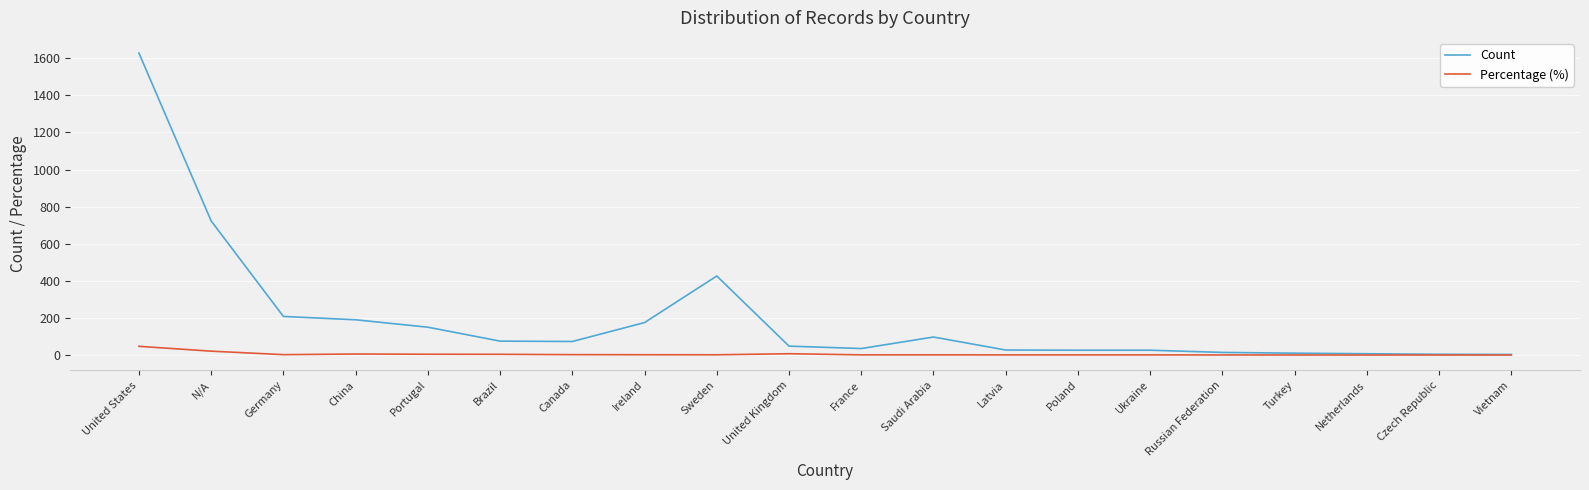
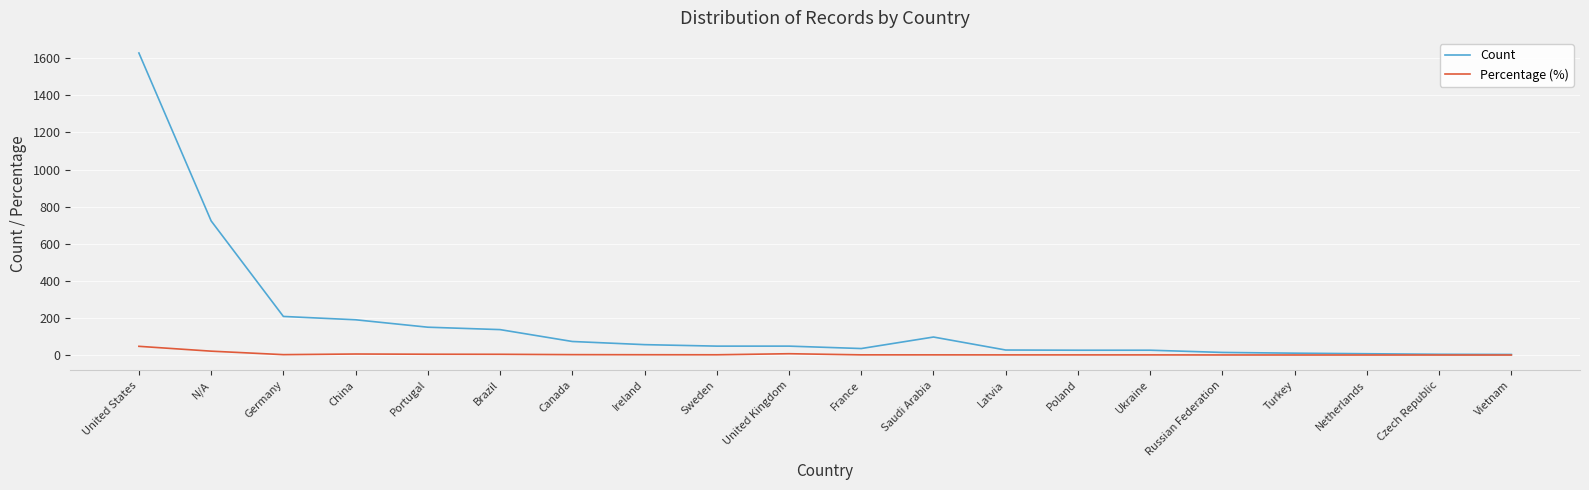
Count, Brazil: 80 -> 140
Count, Ireland: 180 -> 60
Count, Sweden: 430 -> 50
